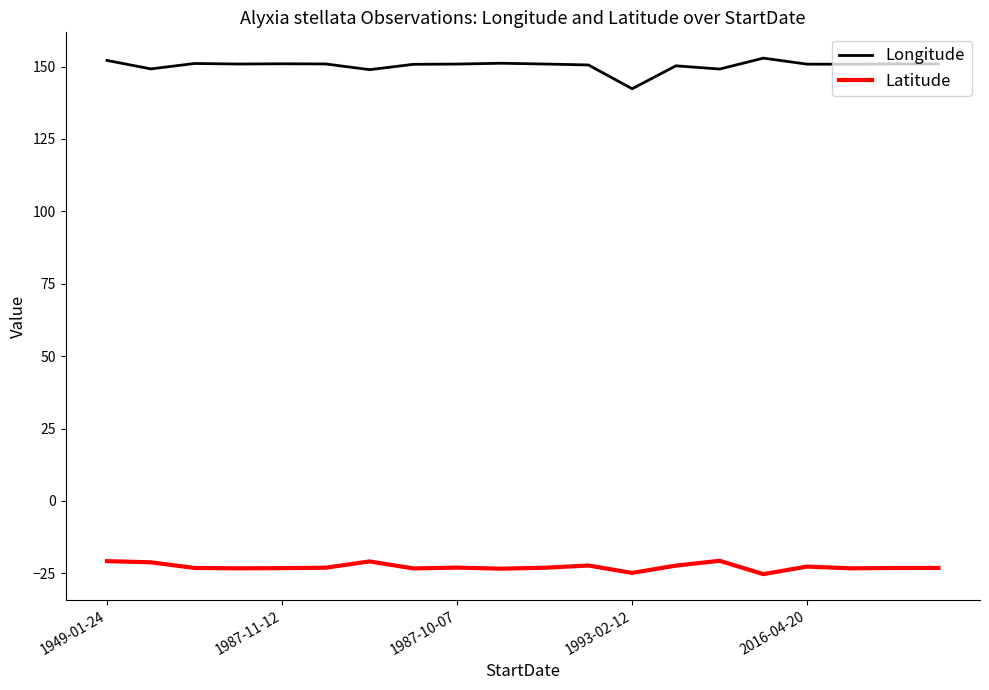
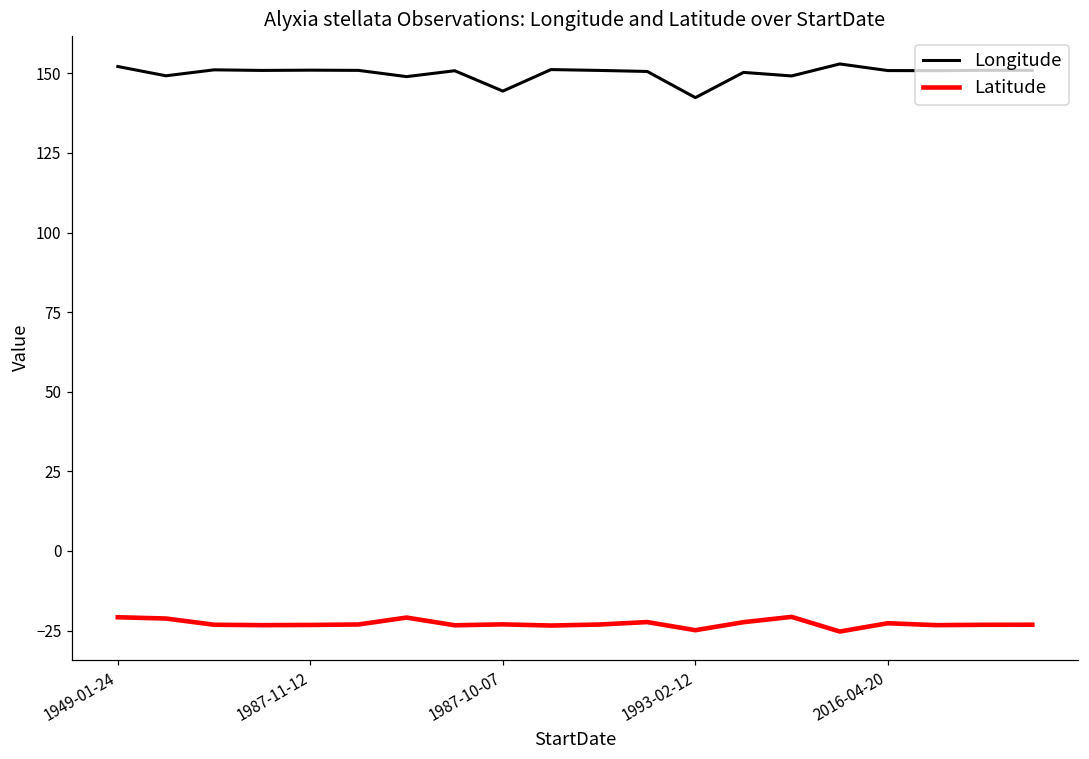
Longitude, 1987-10-07: 151 -> 144
